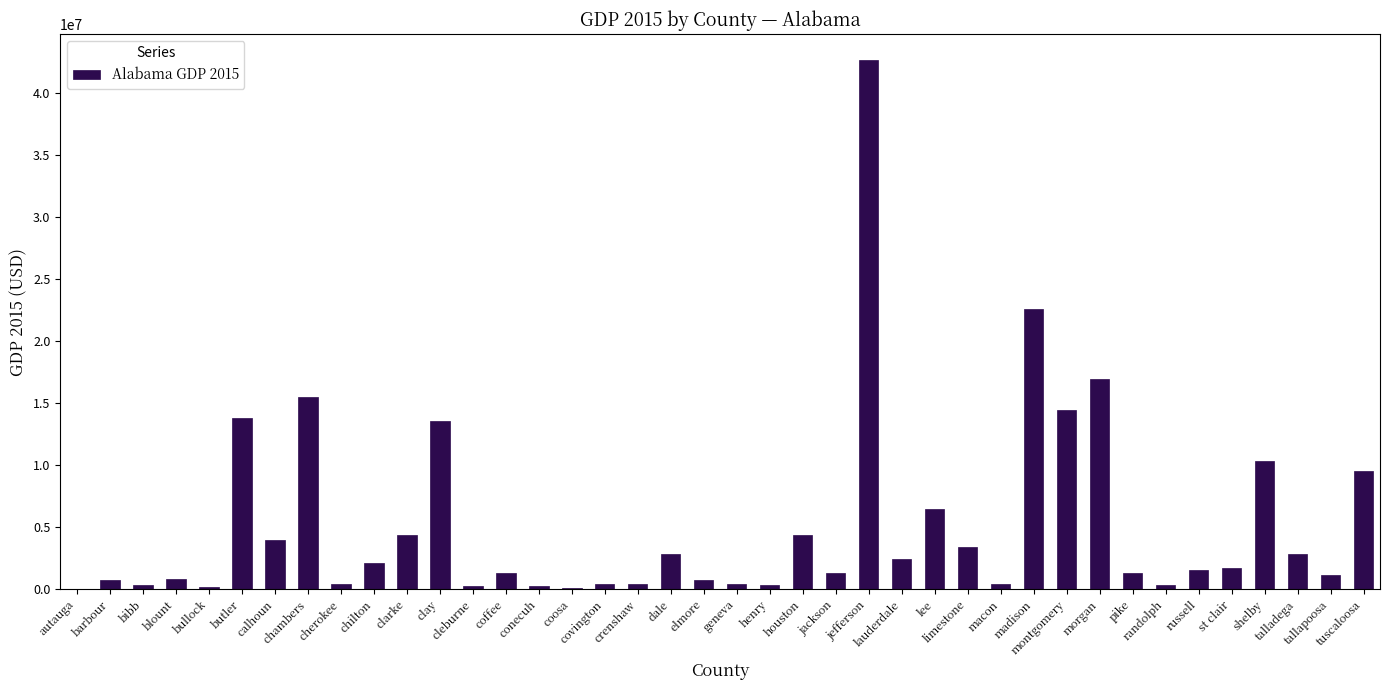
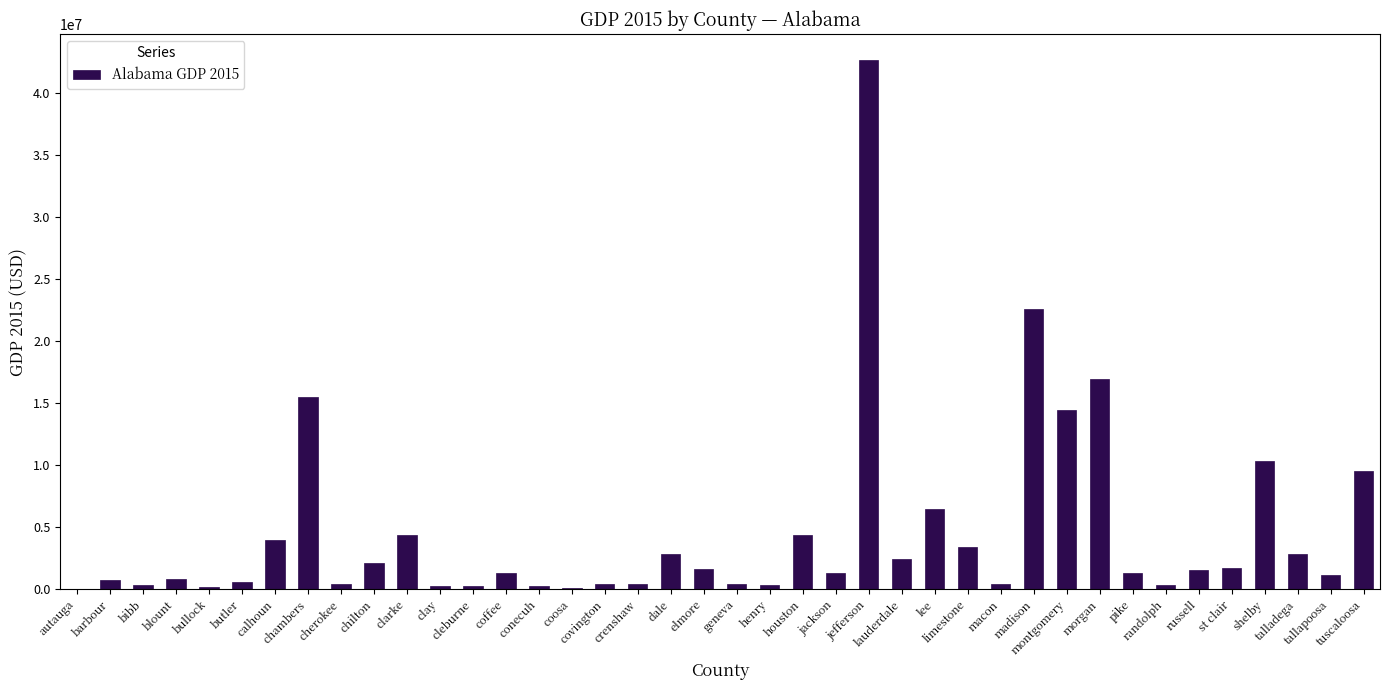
butler: 13800000 -> 500000
clay: 13500000 -> 300000
elmore: 700000 -> 1600000
